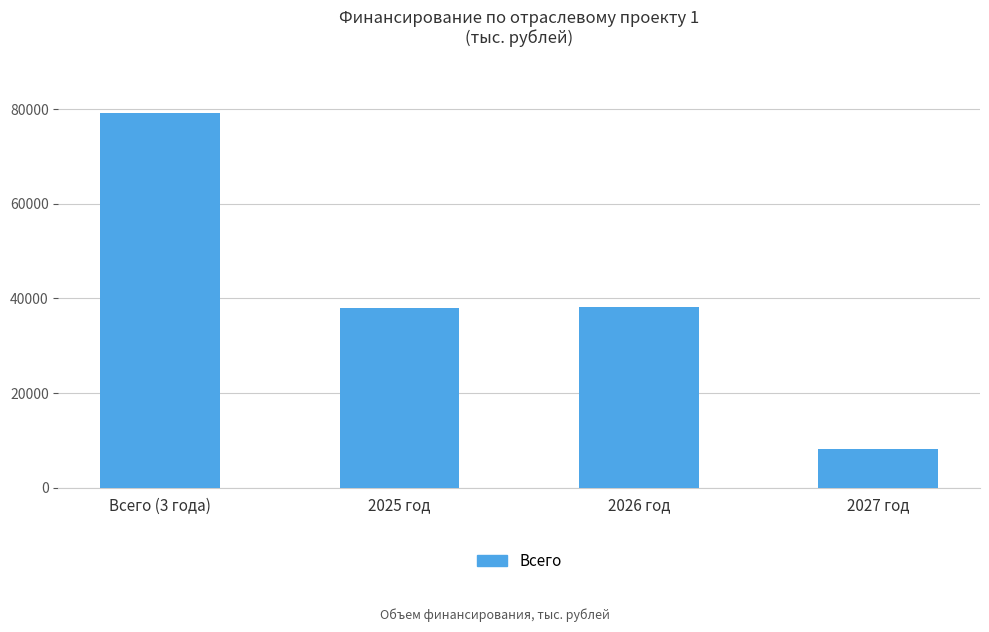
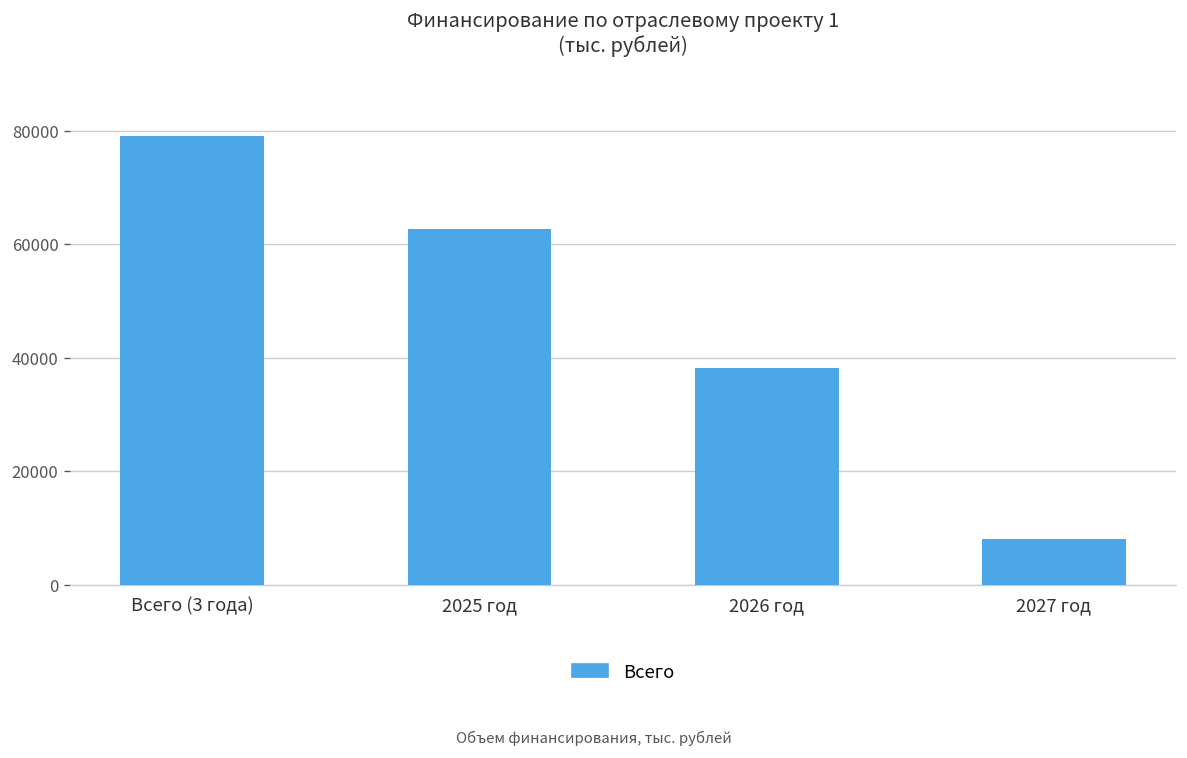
2025 год: 38000 -> 63000
